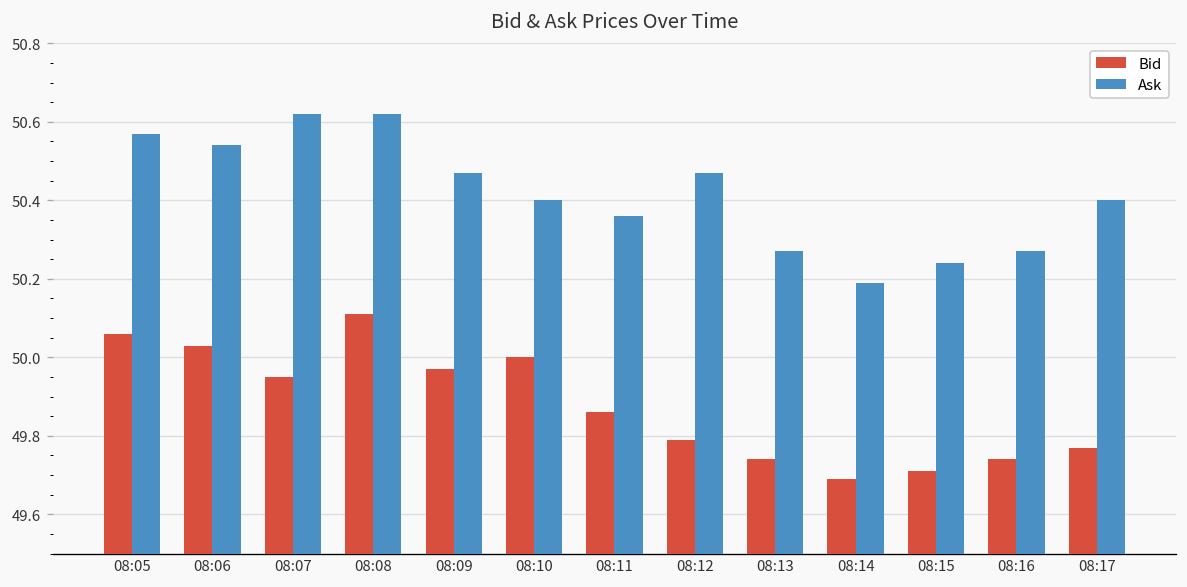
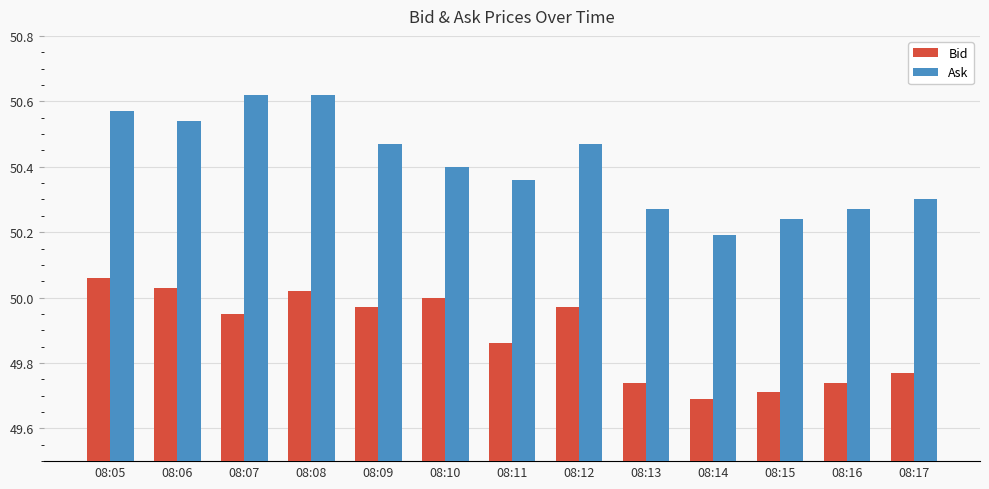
Bid, 08:08: 50.11 -> 50.02
Bid, 08:12: 49.79 -> 49.97
Ask, 08:17: 50.4 -> 50.3
